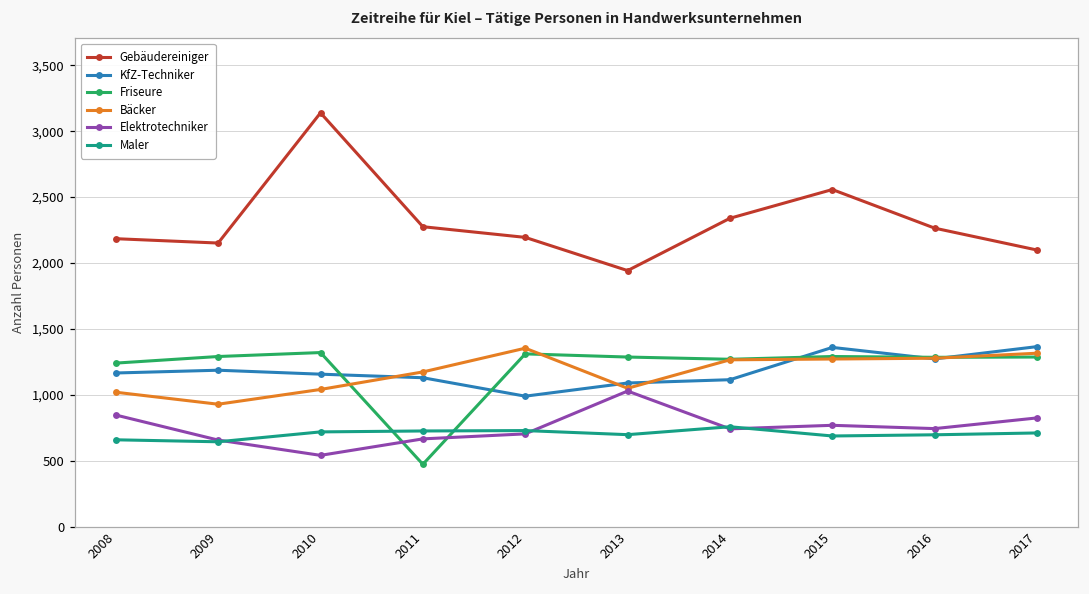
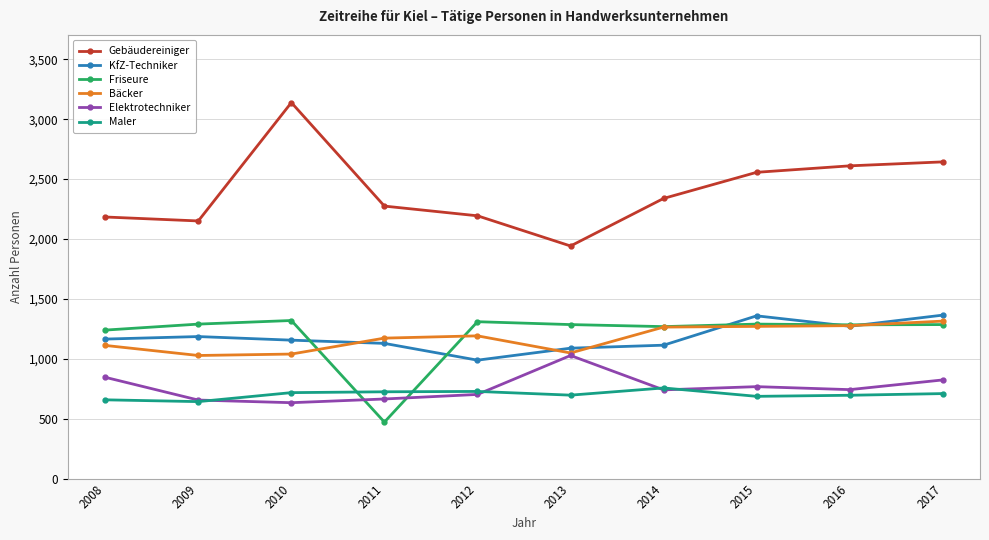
Bäcker, 2008: 1,020 -> 1,110
Bäcker, 2009: 930 -> 1,030
Elektrotechniker, 2010: 540 -> 630
Bäcker, 2012: 1,350 -> 1,190
Gebäudereiniger, 2016: 2,260 -> 2,610
Gebäudereiniger, 2017: 2,100 -> 2,640
